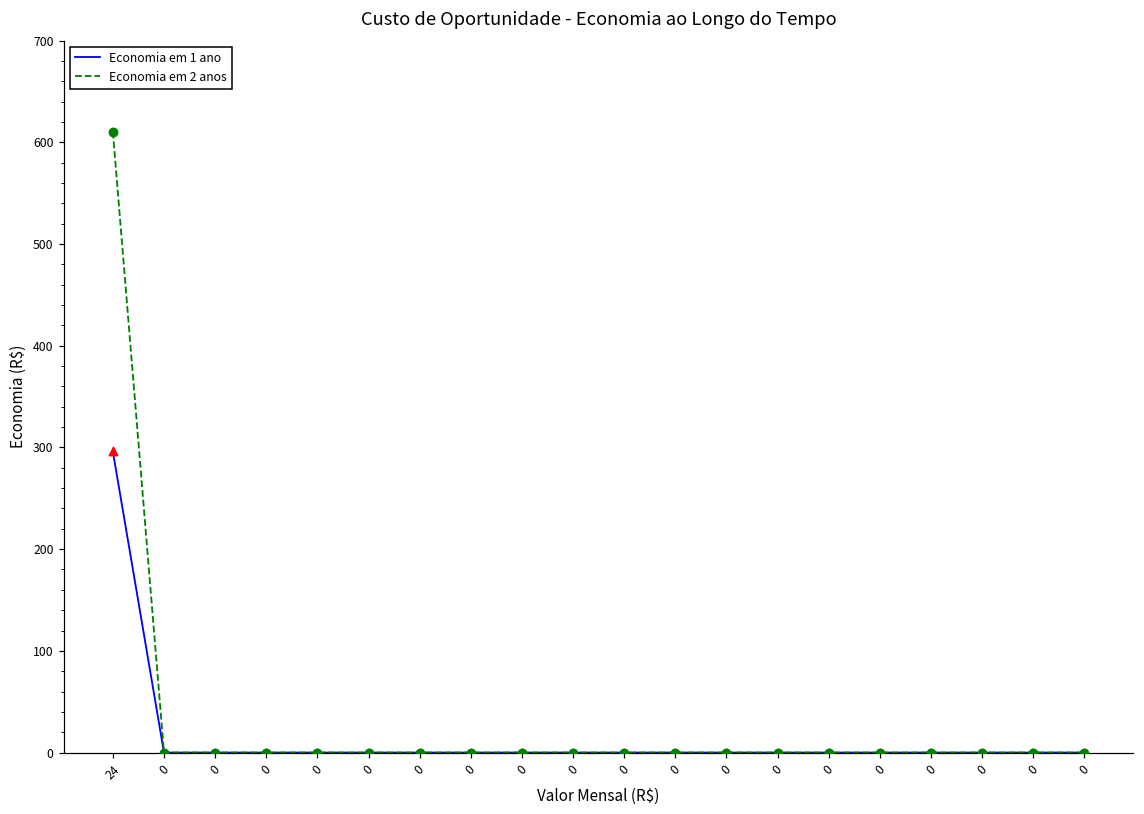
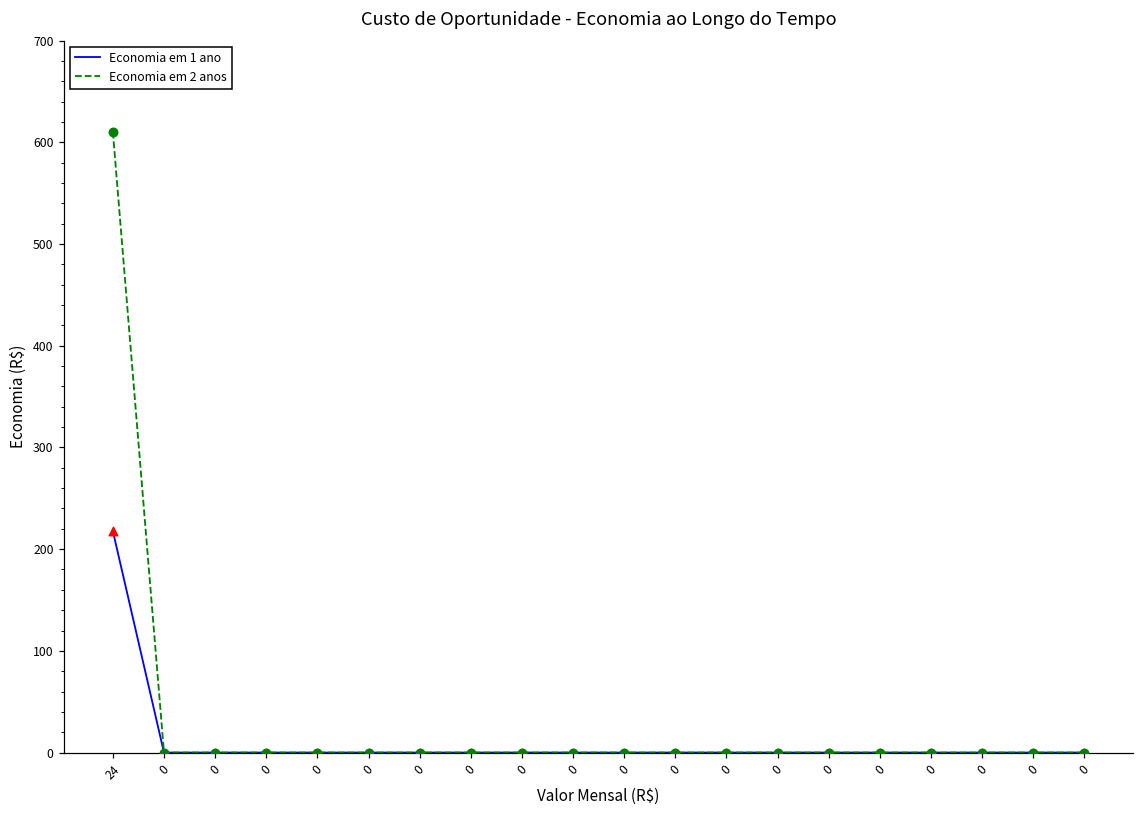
Economia em 1 ano, 24: 300 -> 220
